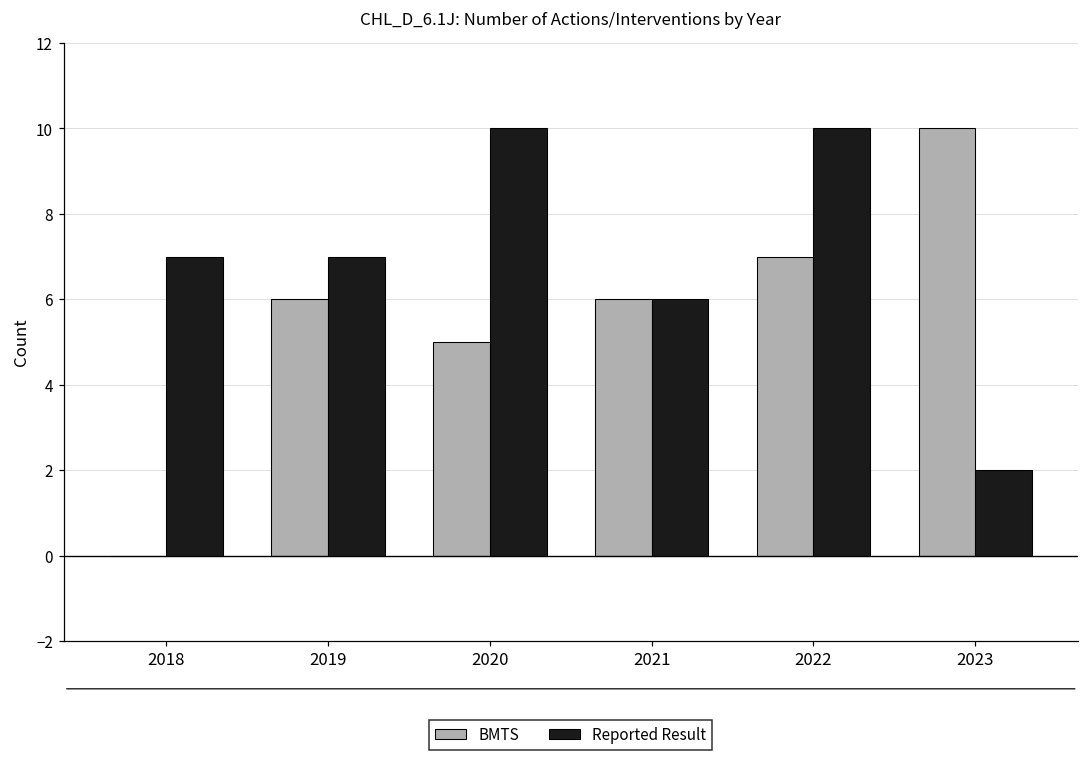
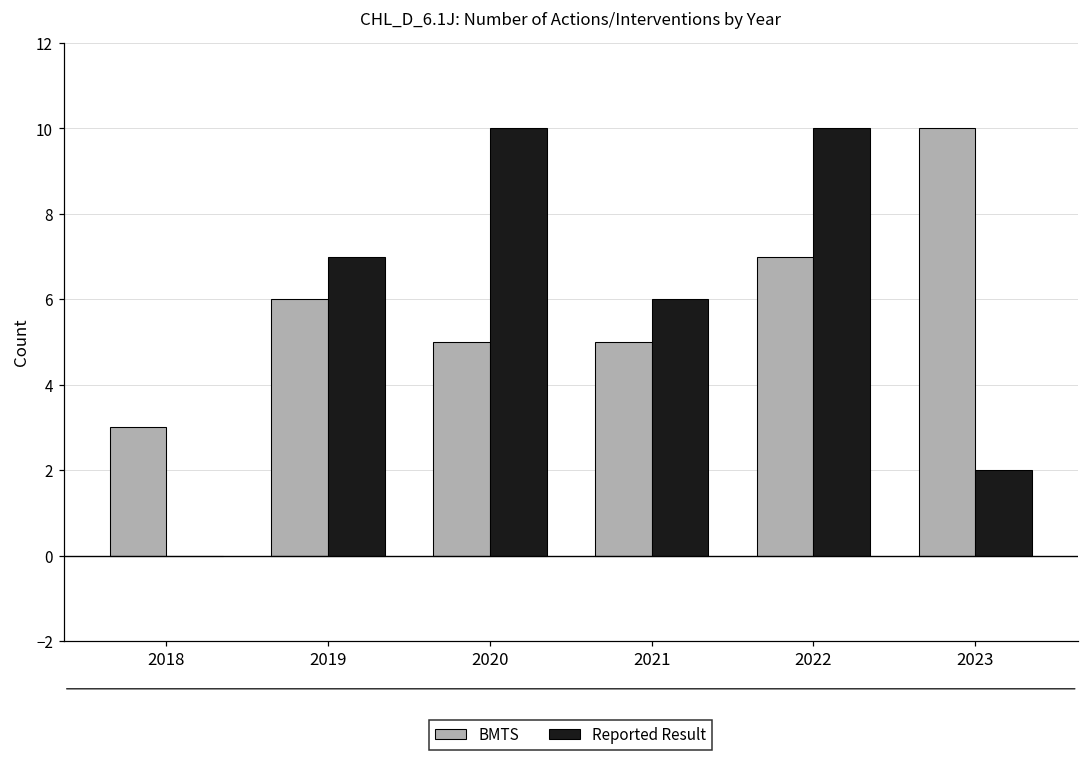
BMTS, 2018: 0 -> 3
Reported Result, 2018: 7 -> 0
BMTS, 2021: 6 -> 5
